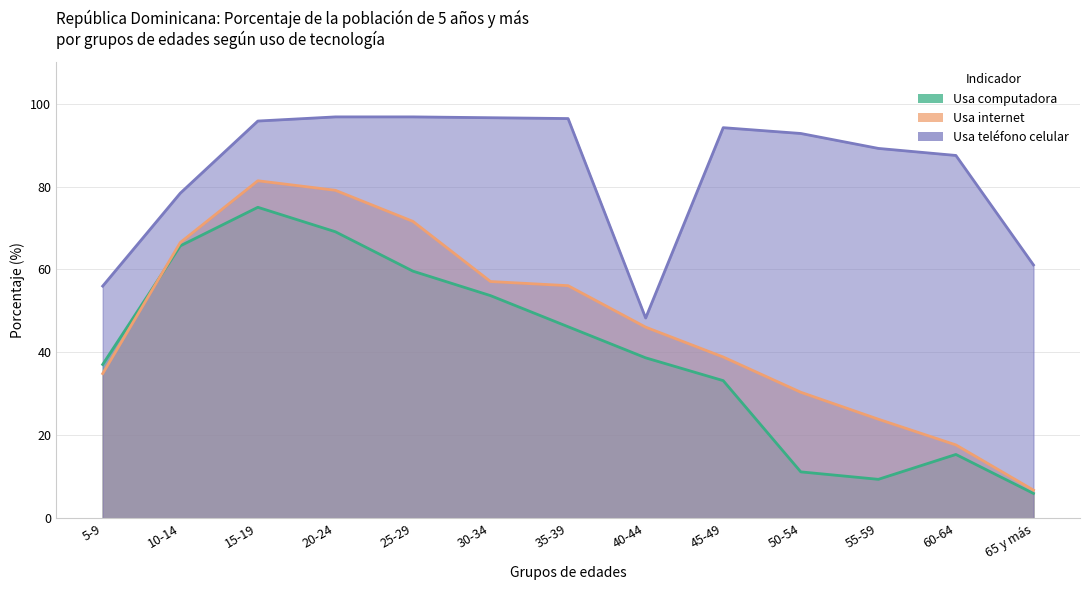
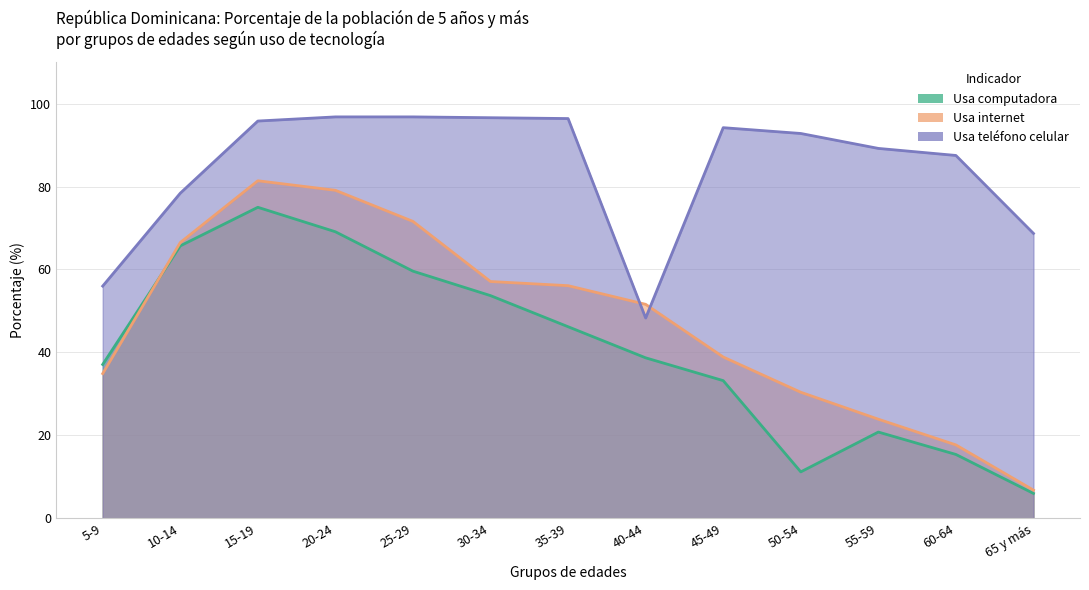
Usa internet, 40-44: 46 -> 52
Usa computadora, 55-59: 9 -> 21
Usa teléfono celular, 65 y más: 61 -> 69
